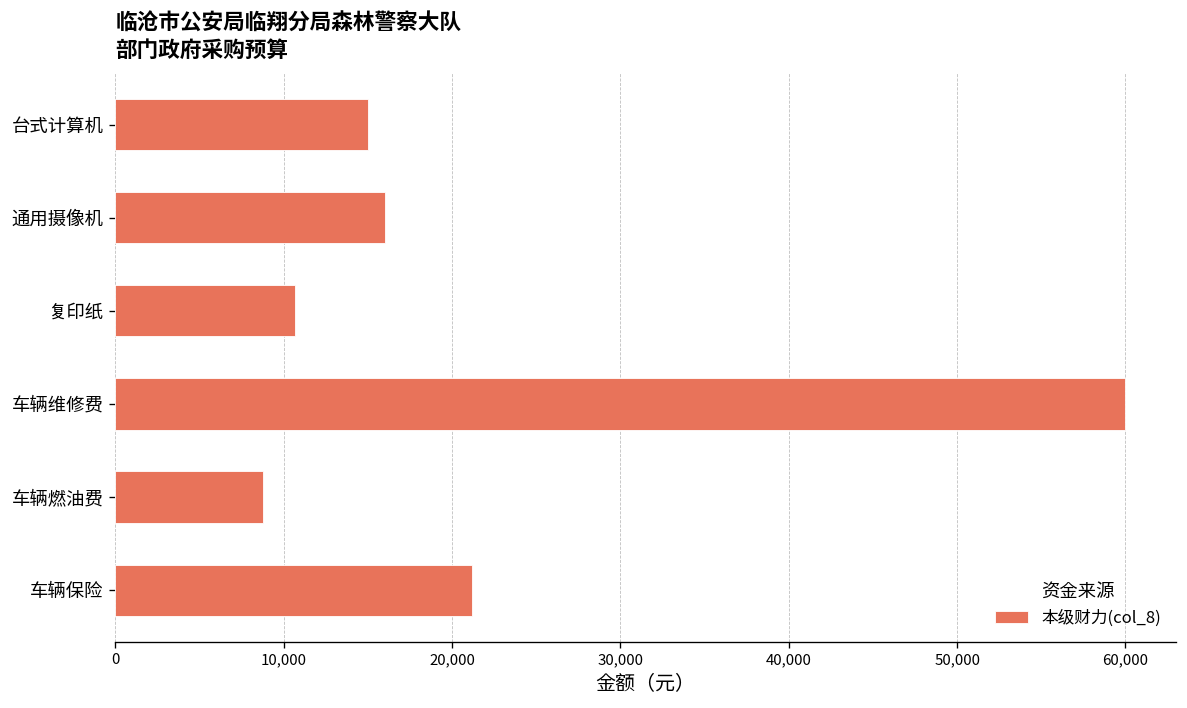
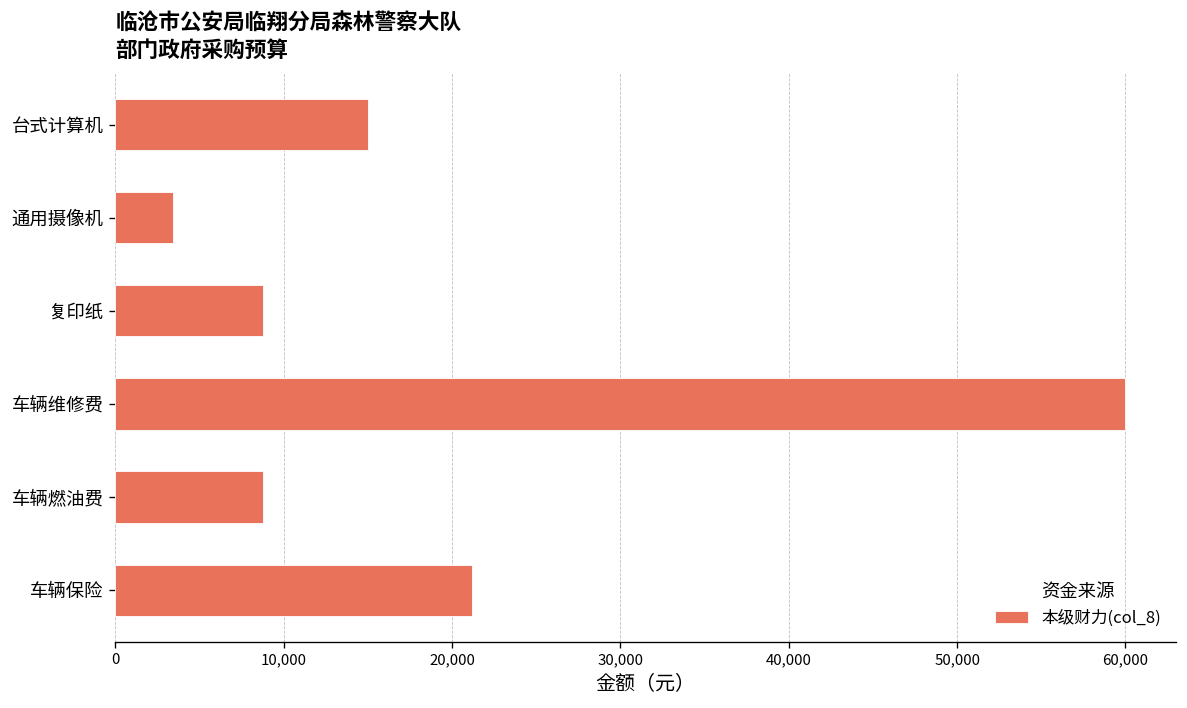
通用摄像机: 16,000 -> 3,400
复印纸: 10,700 -> 8,800
